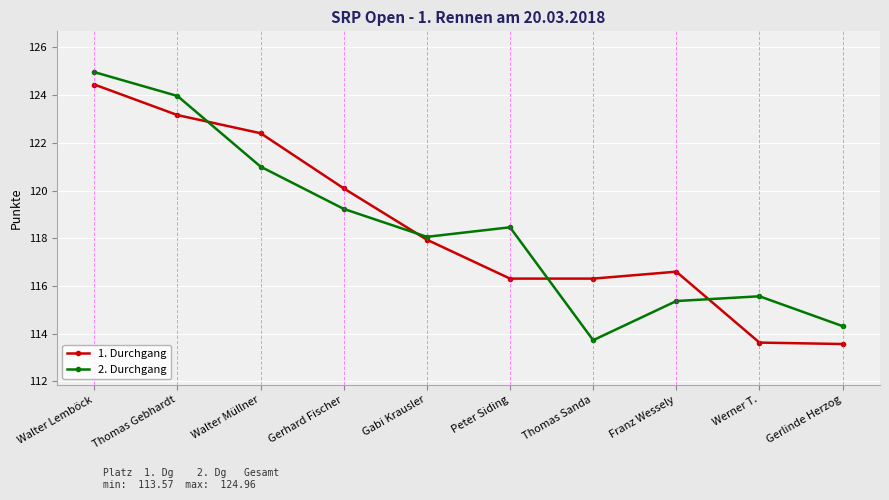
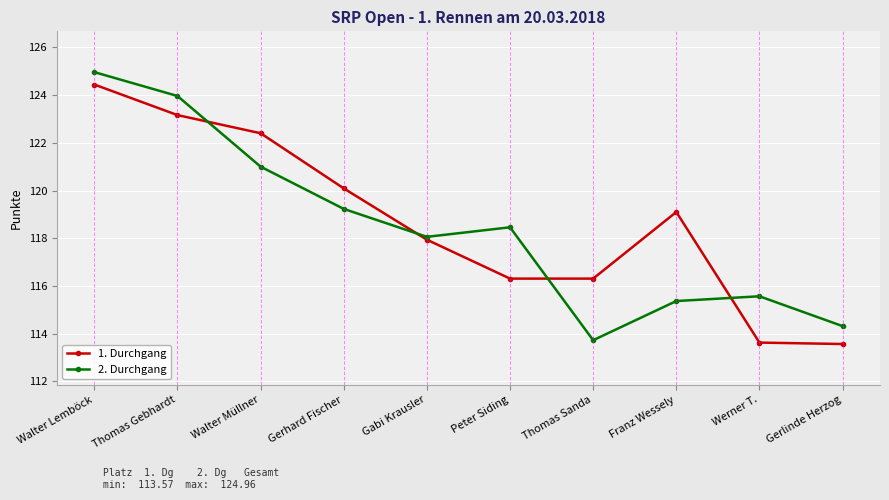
1. Durchgang, Franz Wessely: 116.6 -> 119.1
